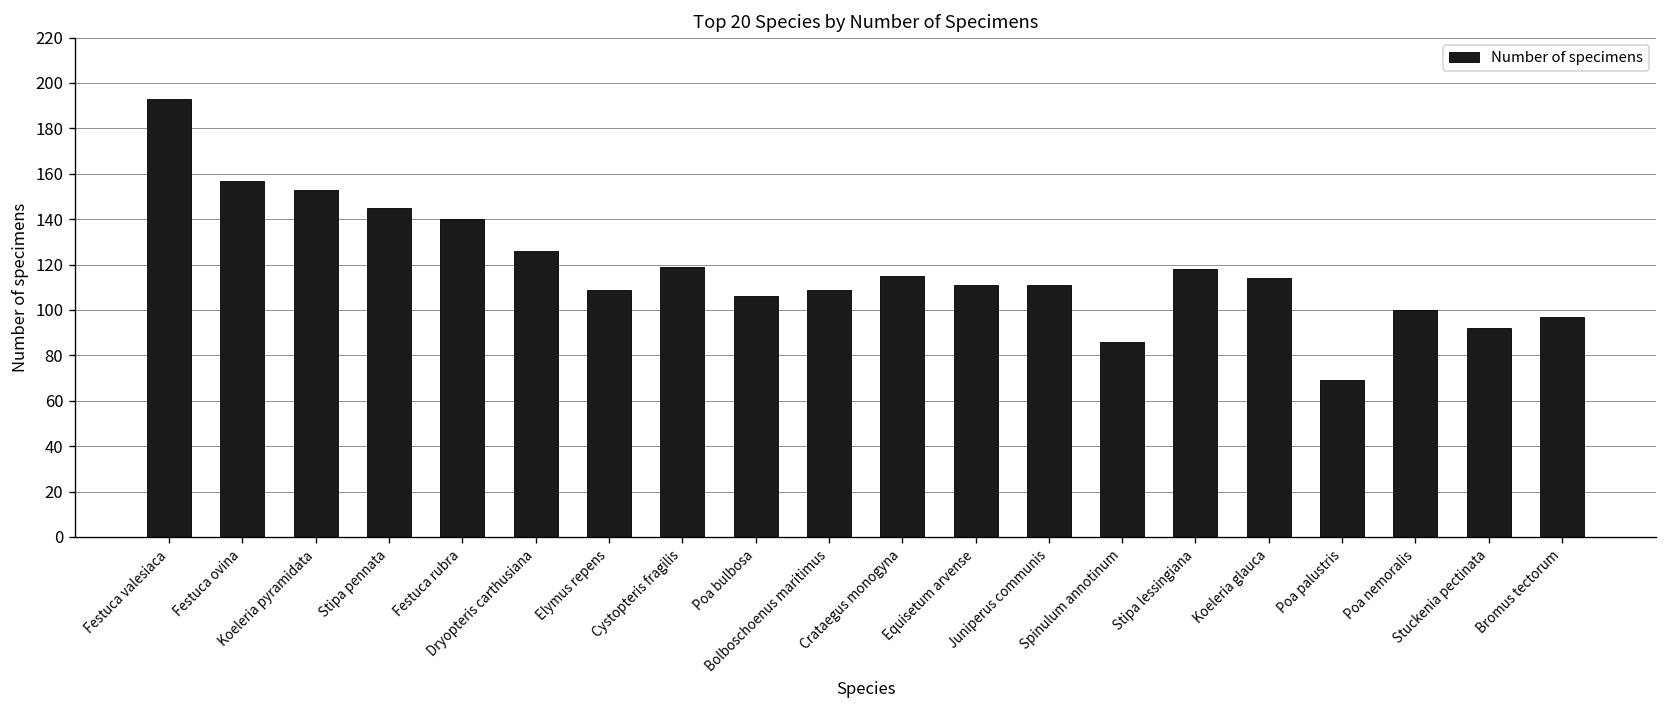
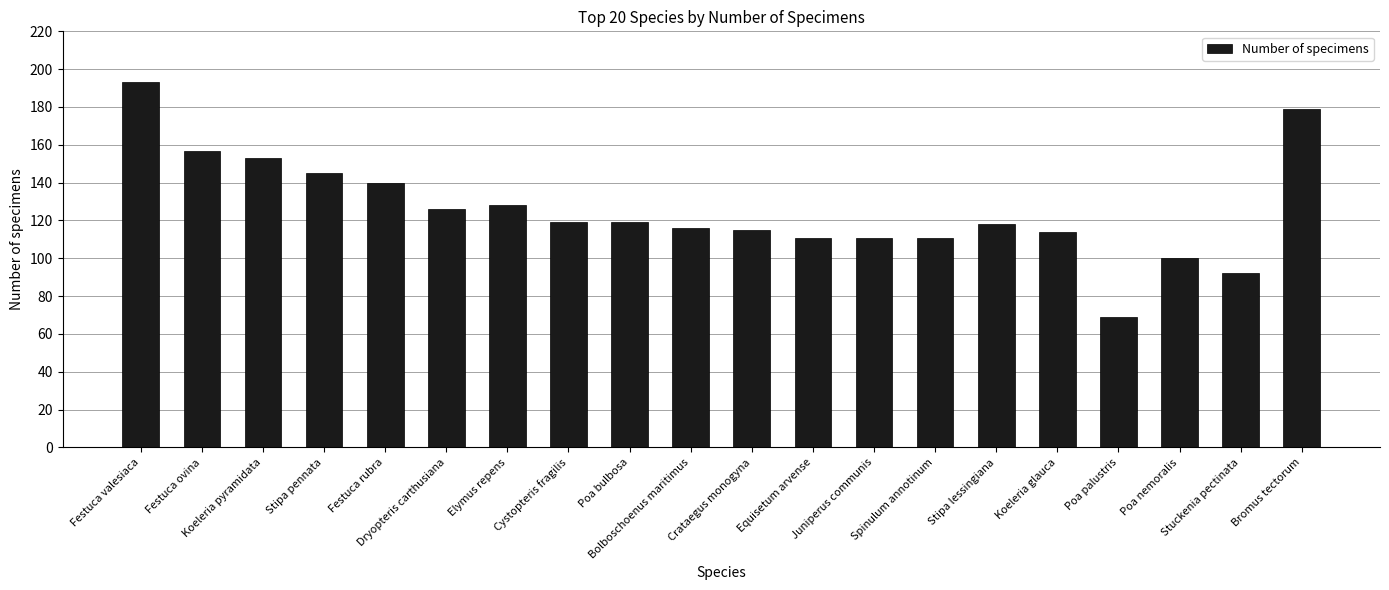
Elymus repens: 109 -> 128
Poa bulbosa: 106 -> 119
Bolboschoenus maritimus: 109 -> 116
Spinulum annotinum: 86 -> 111
Bromus tectorum: 97 -> 179
